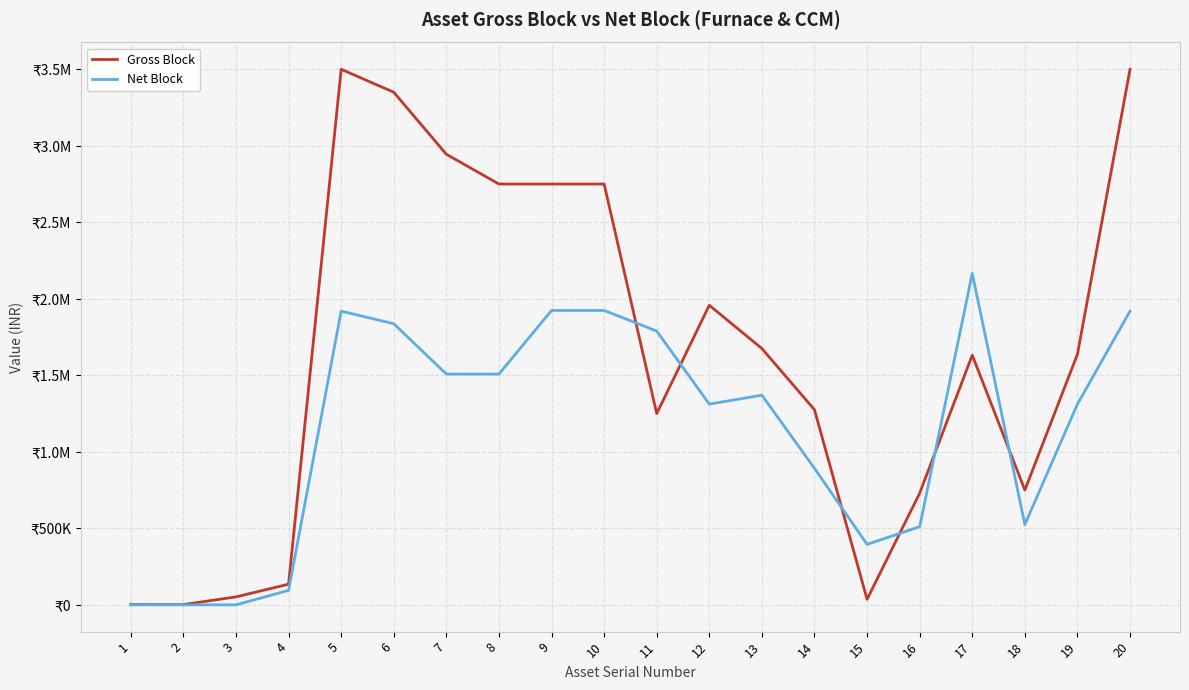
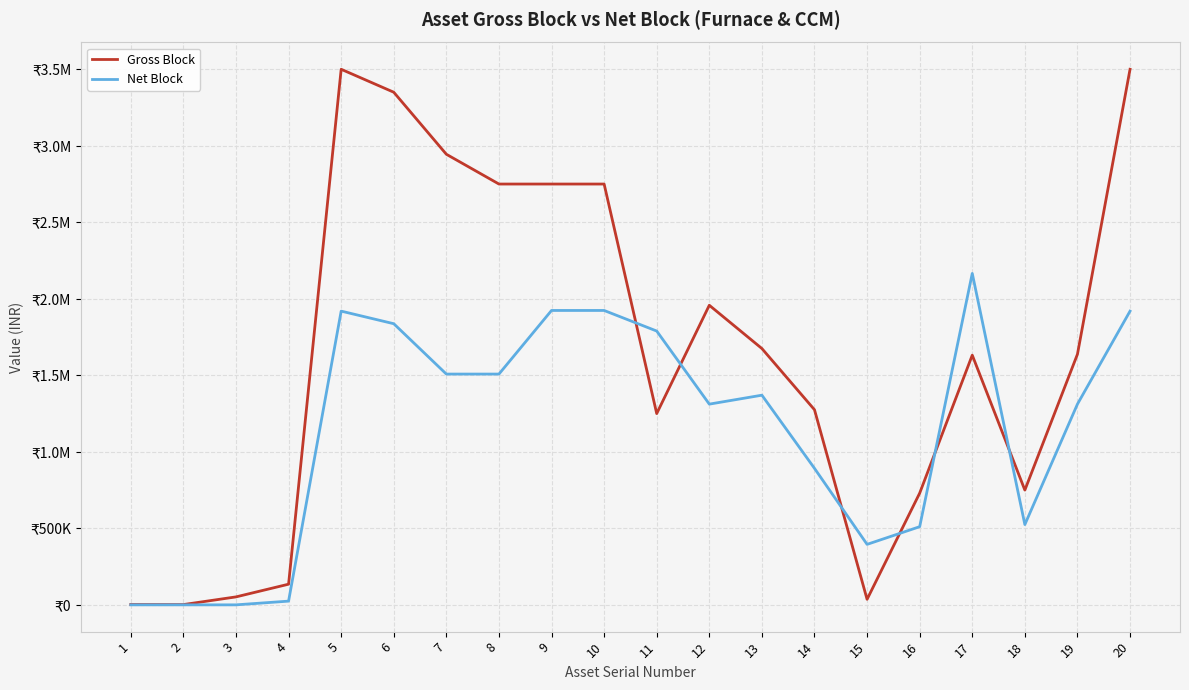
Net Block, 4: ₹90000 -> ₹20000
